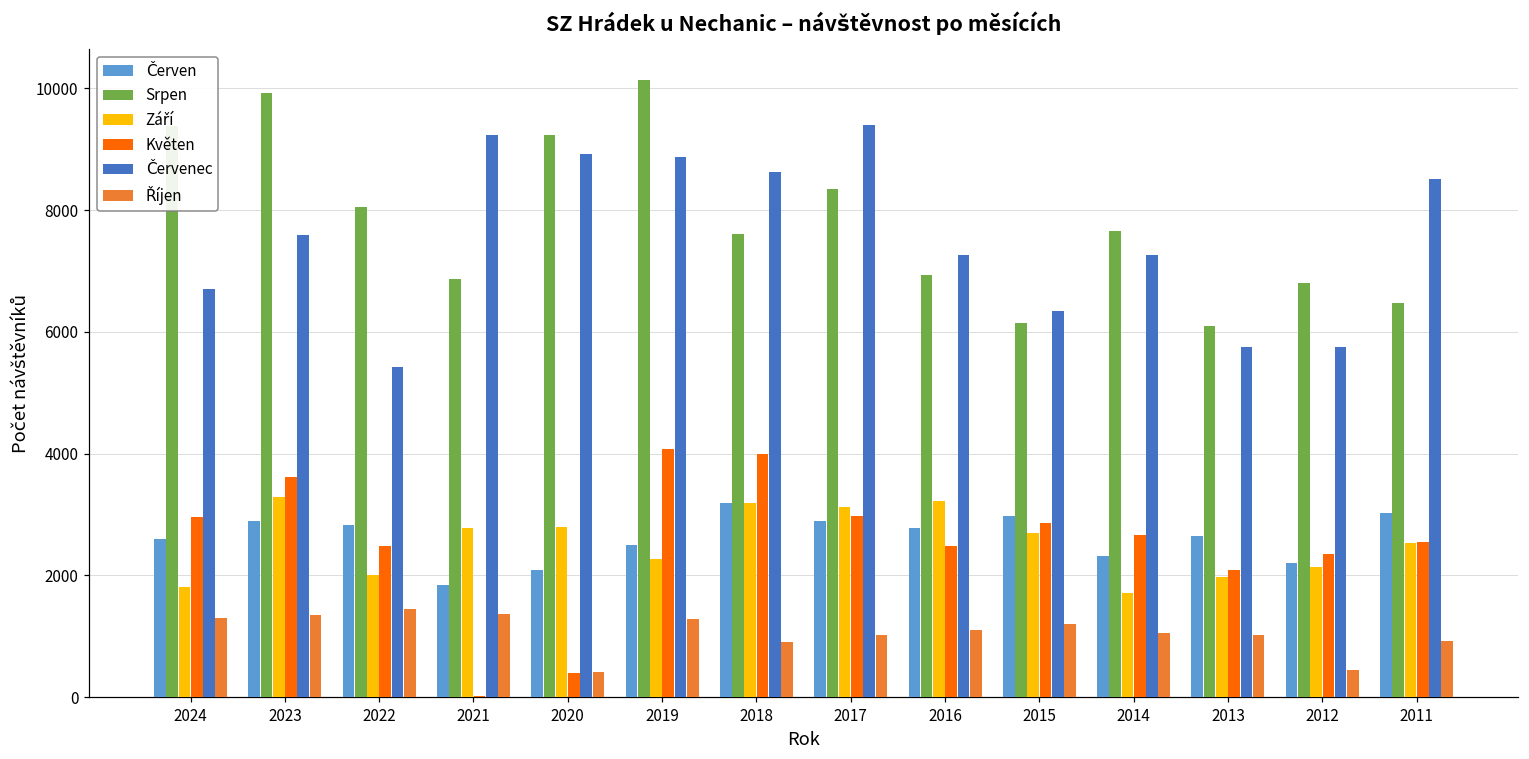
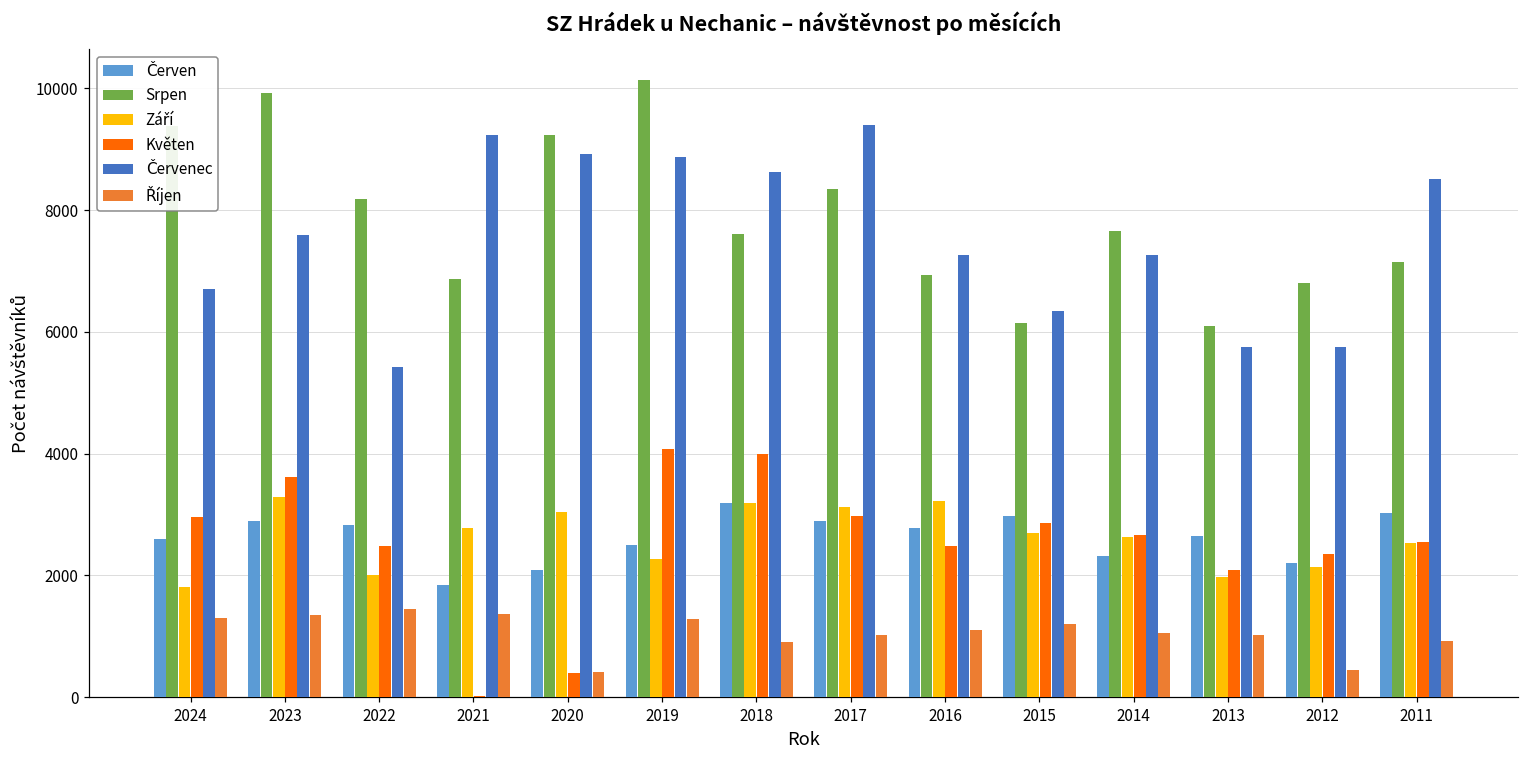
Srpen, 2022: 8000 -> 8200
Září, 2020: 2800 -> 3000
Září, 2014: 1700 -> 2600
Srpen, 2011: 6500 -> 7100
